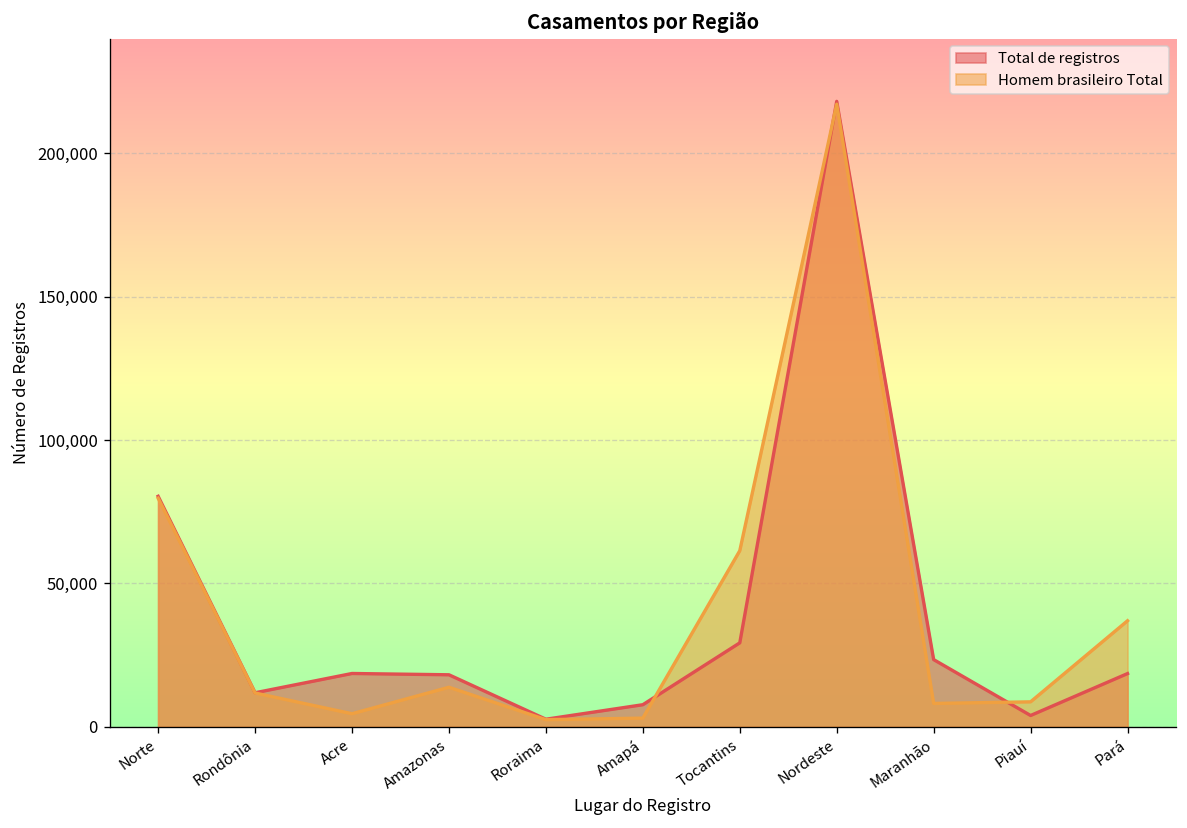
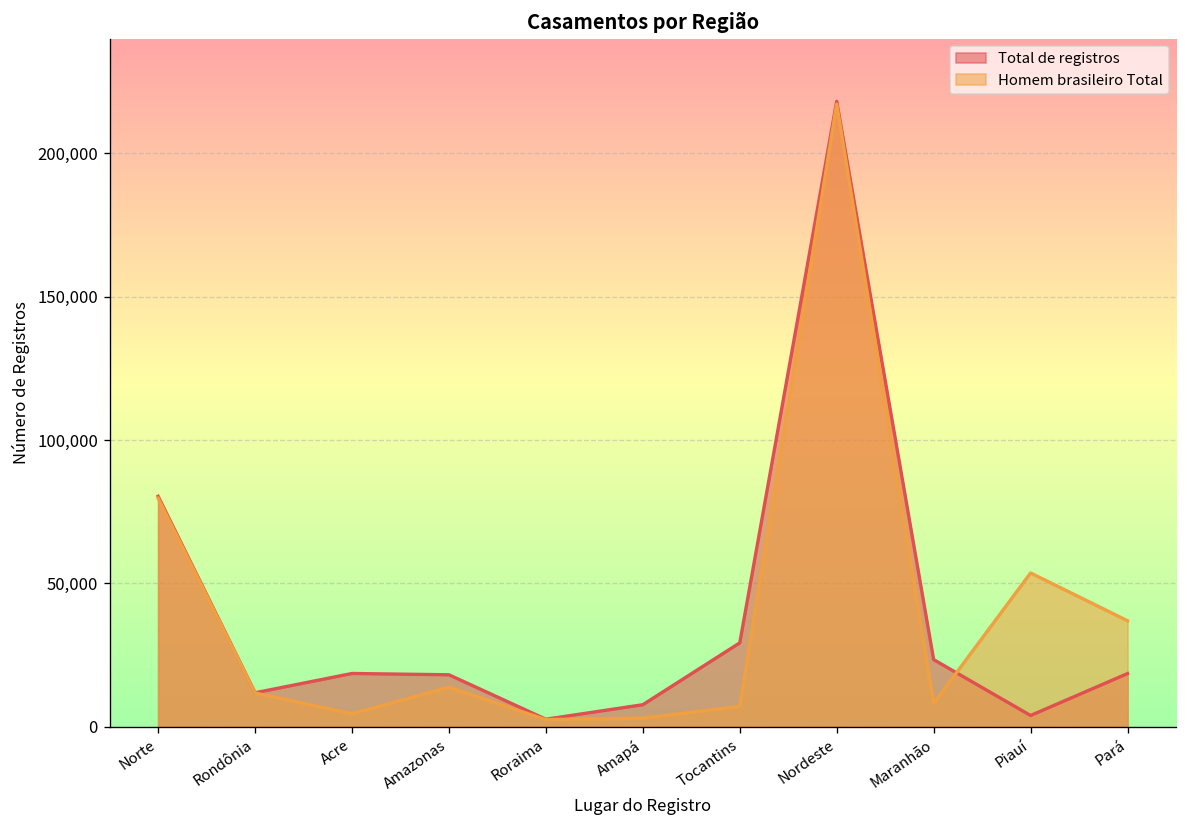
Homem brasileiro Total, Tocantins: 61,000 -> 7,000
Homem brasileiro Total, Piauí: 9,000 -> 54,000
